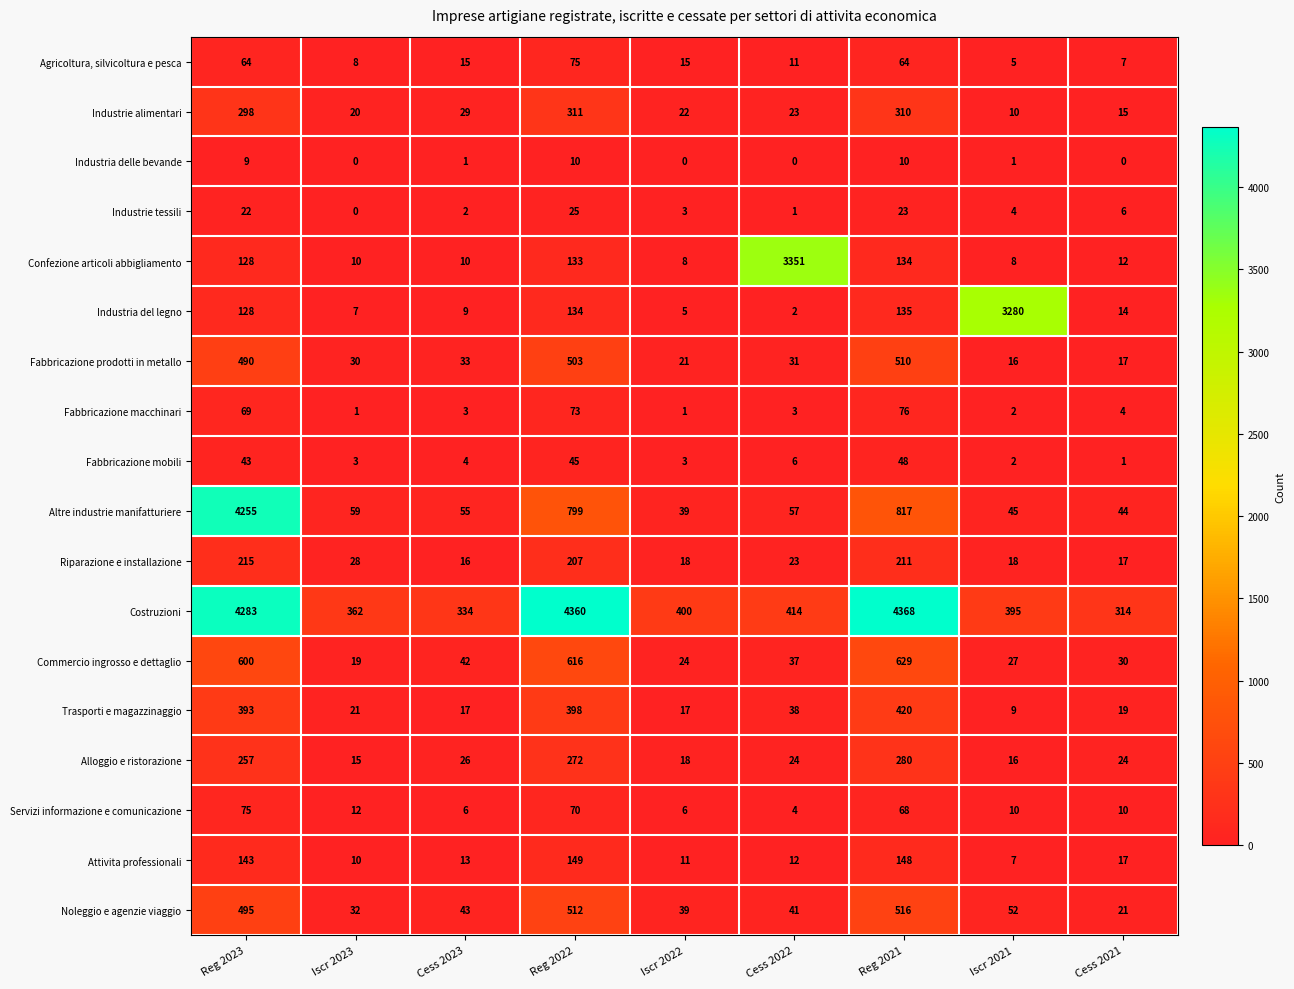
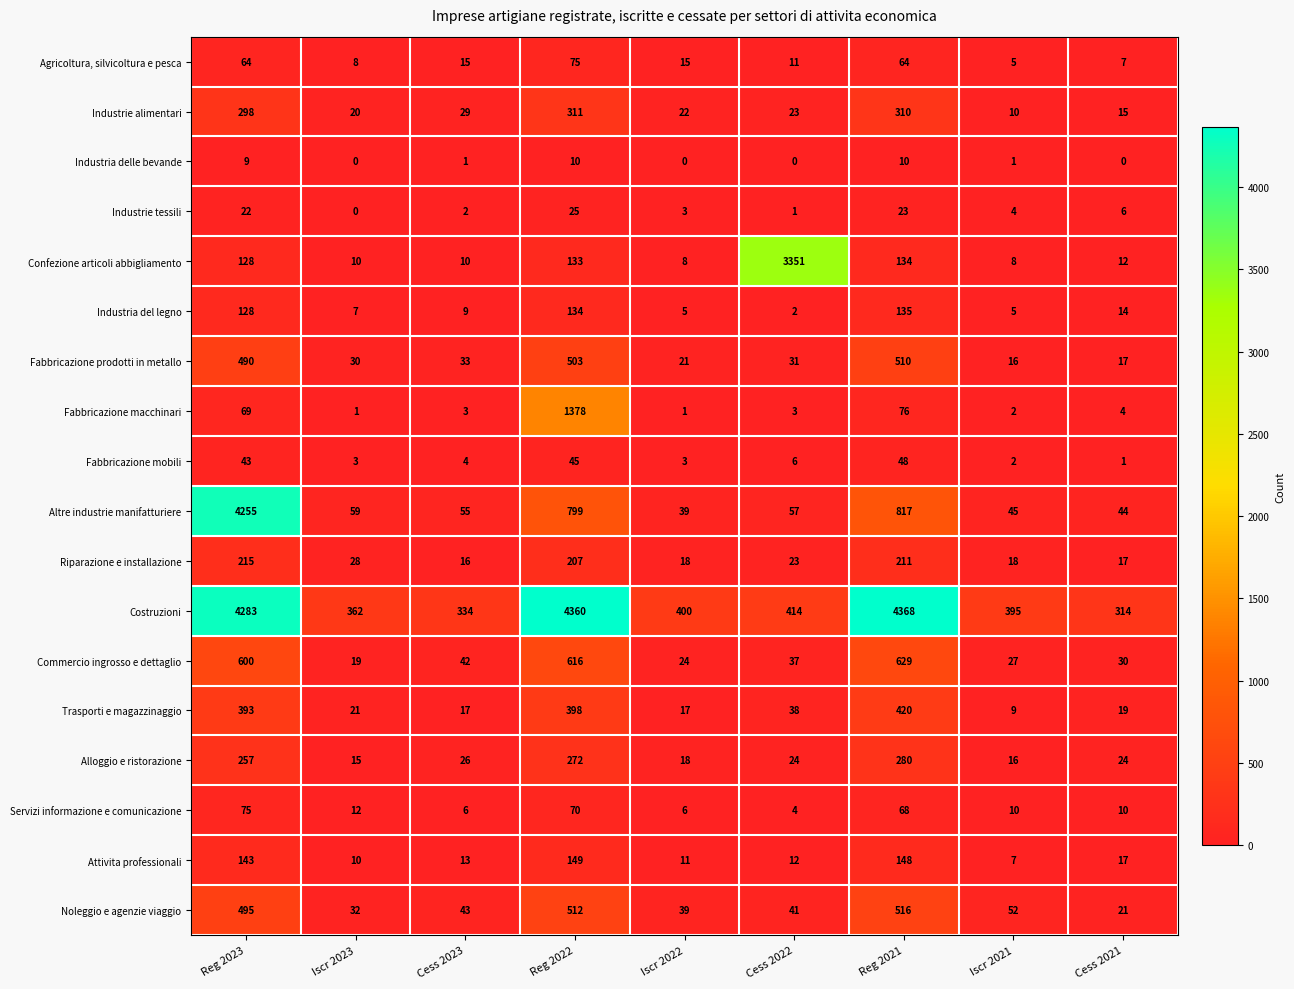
Industria del legno, Iscr 2021: 3280 -> 5
Fabbricazione macchinari, Reg 2022: 73 -> 1378
